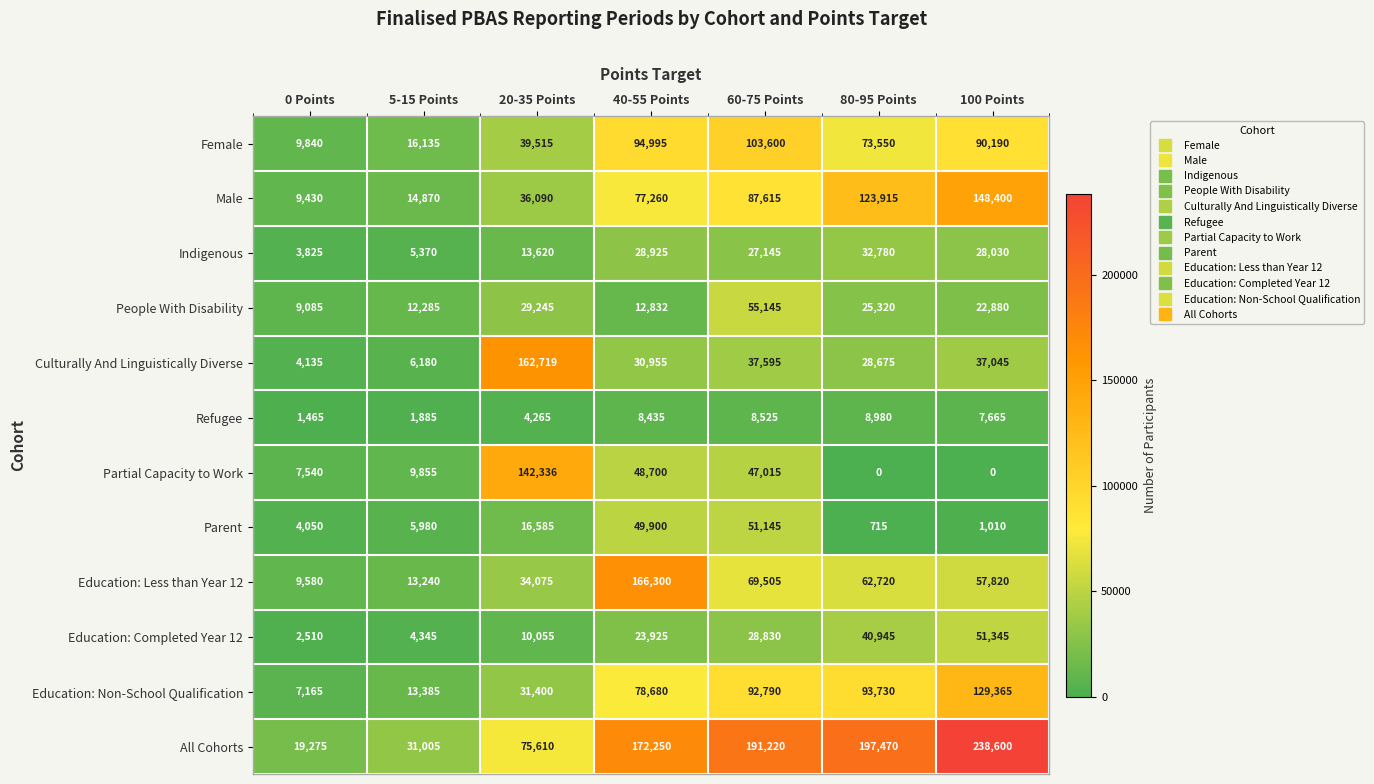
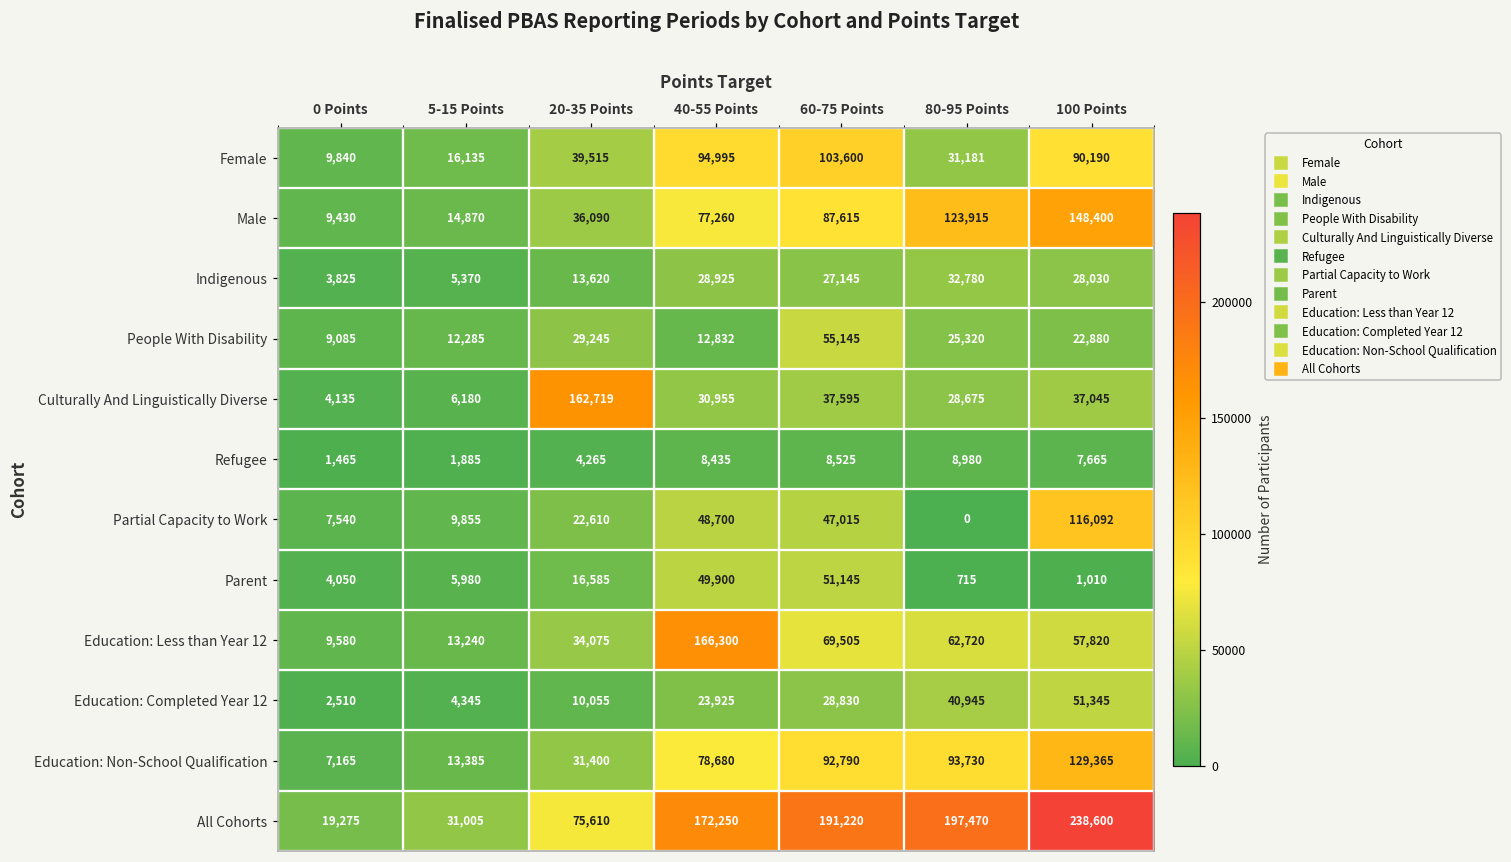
Female, 80-95 Points: 73,550 -> 31,181
Partial Capacity to Work, 20-35 Points: 142,336 -> 22,610
Partial Capacity to Work, 100 Points: 0 -> 116,092
